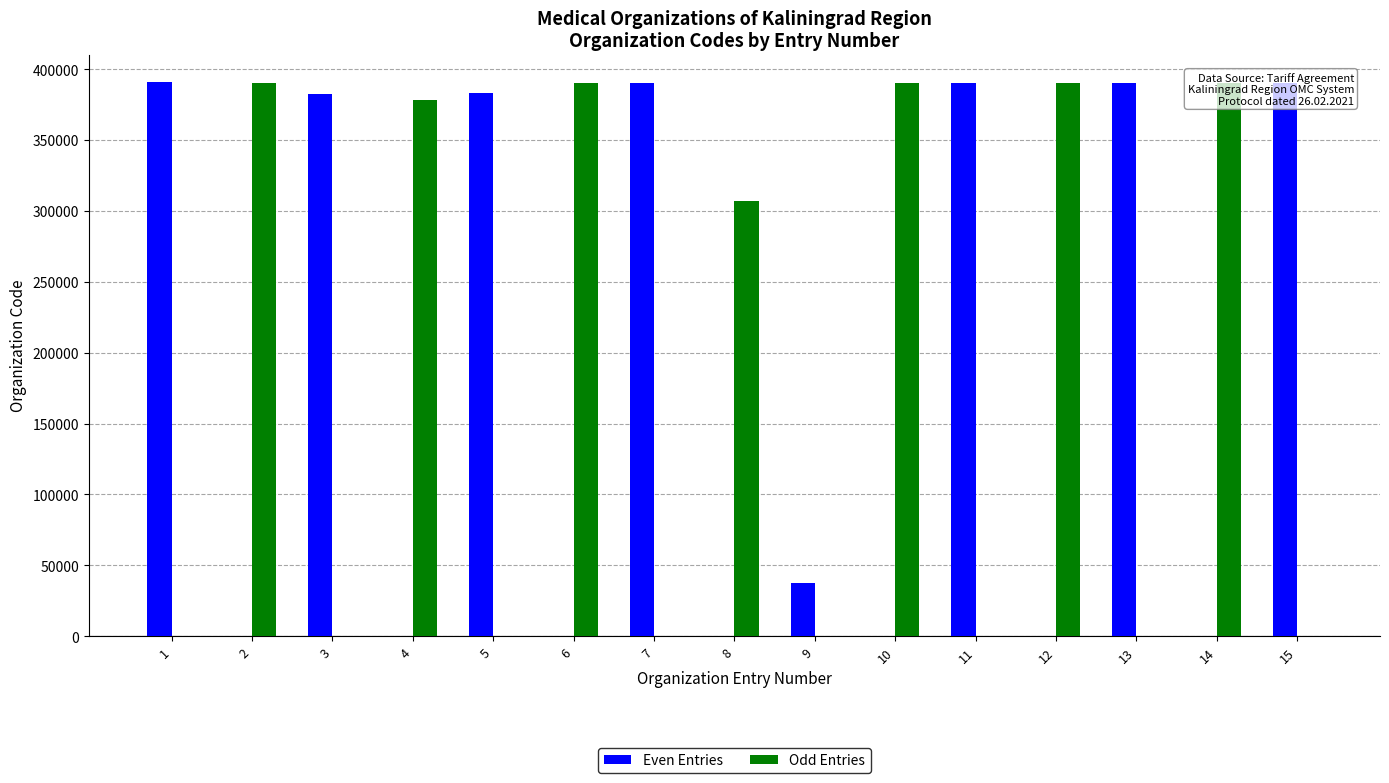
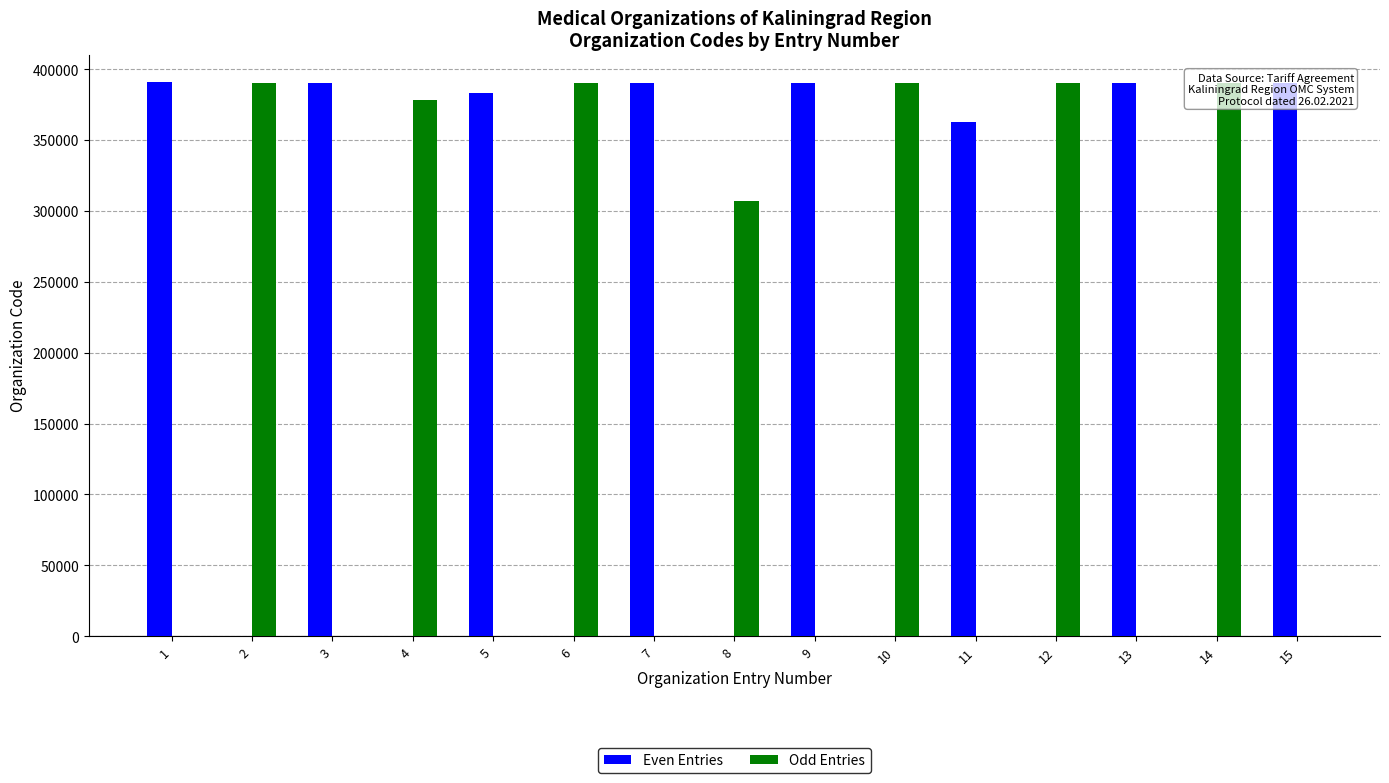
Even Entries, 3: 382000 -> 390000
Even Entries, 9: 37000 -> 390000
Even Entries, 11: 390000 -> 362000
